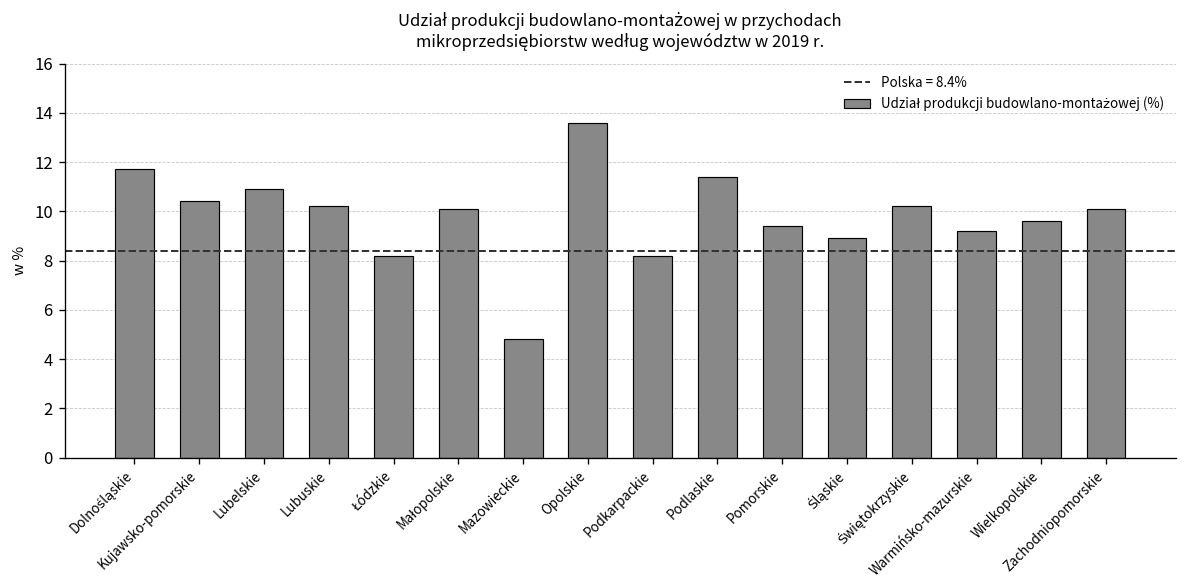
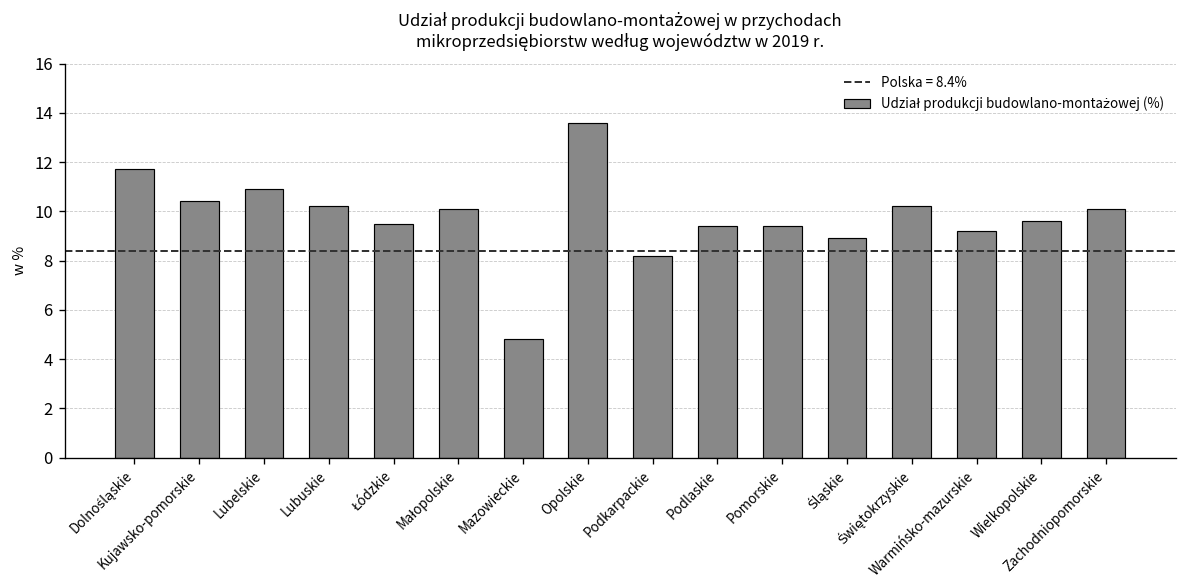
Łódzkie: 8.2 -> 9.5
Podlaskie: 11.4 -> 9.4
